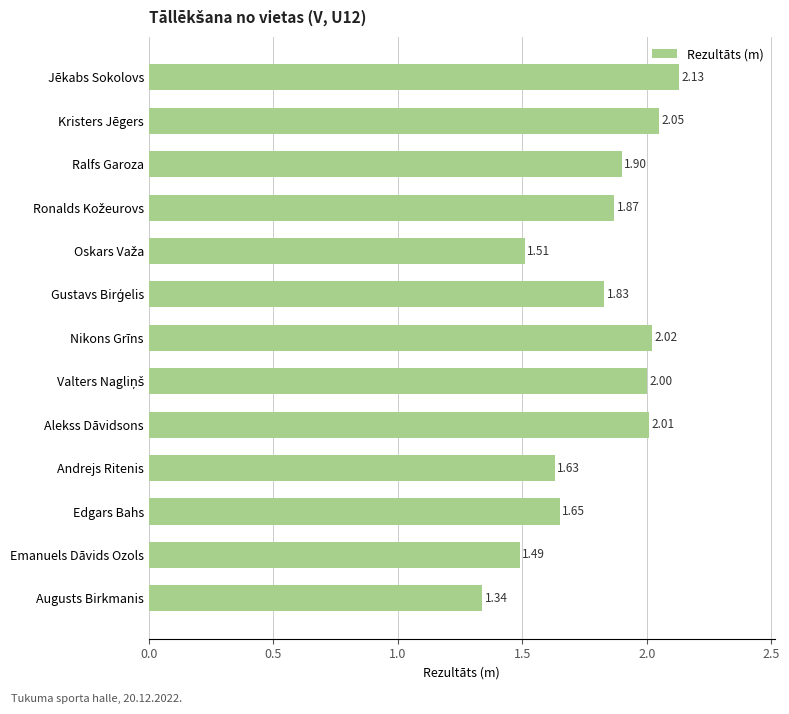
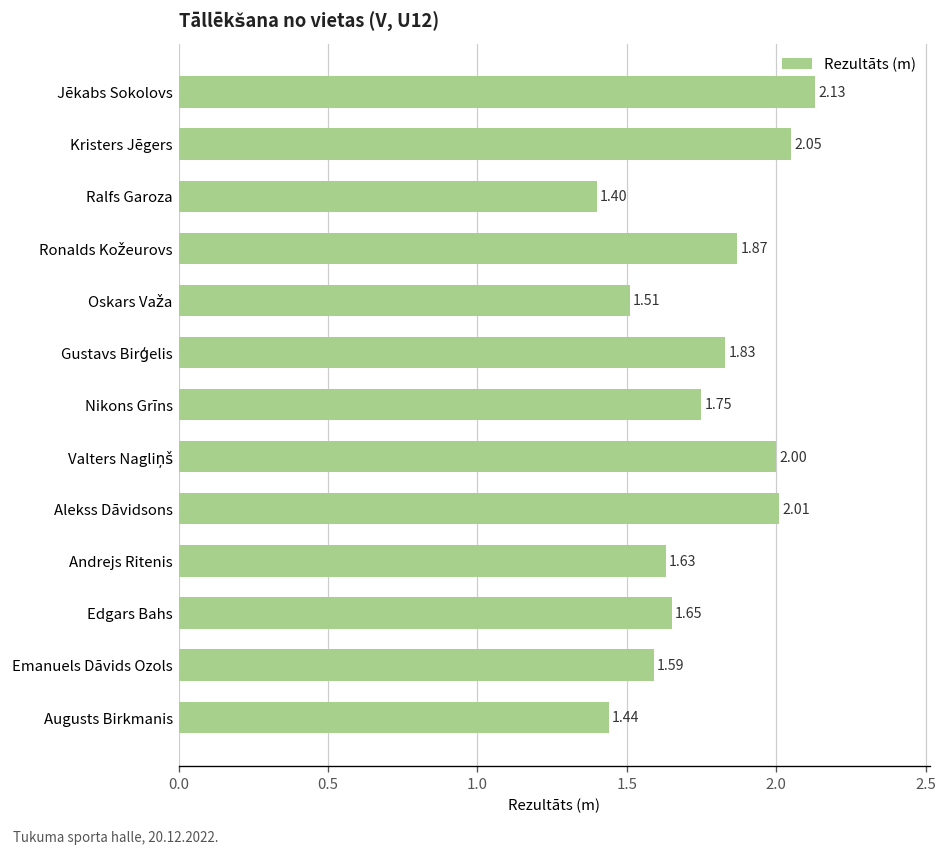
Ralfs Garoza: 1.90 -> 1.40
Nikons Grīns: 2.02 -> 1.75
Emanuels Dāvids Ozols: 1.49 -> 1.59
Augusts Birkmanis: 1.34 -> 1.44
